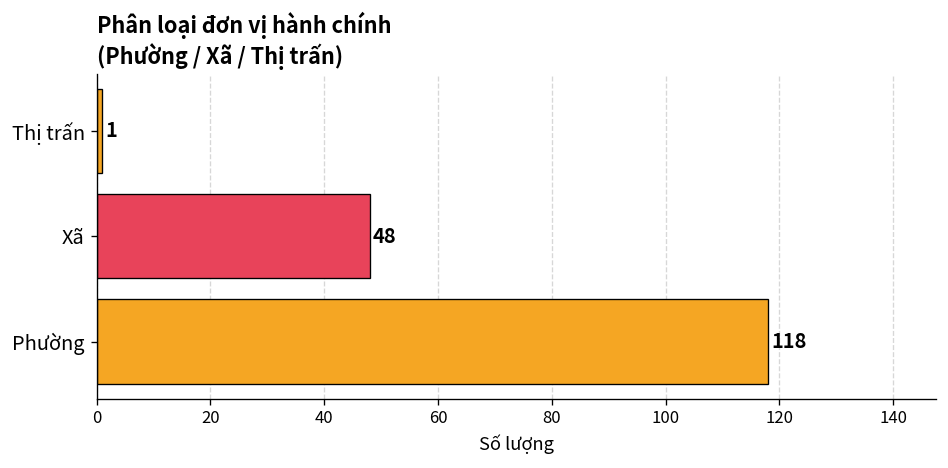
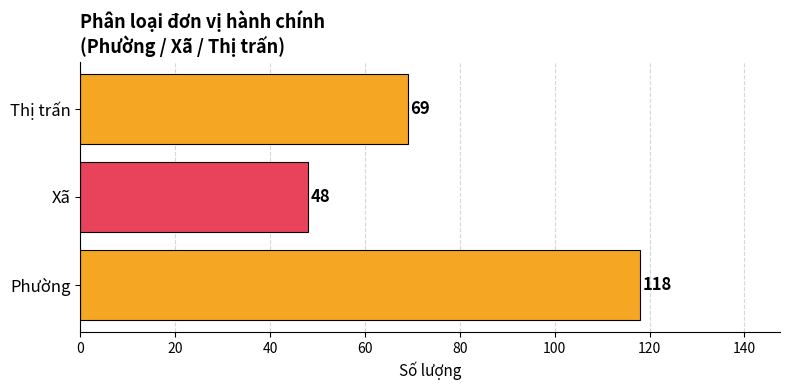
Thị trấn: 1 -> 69
